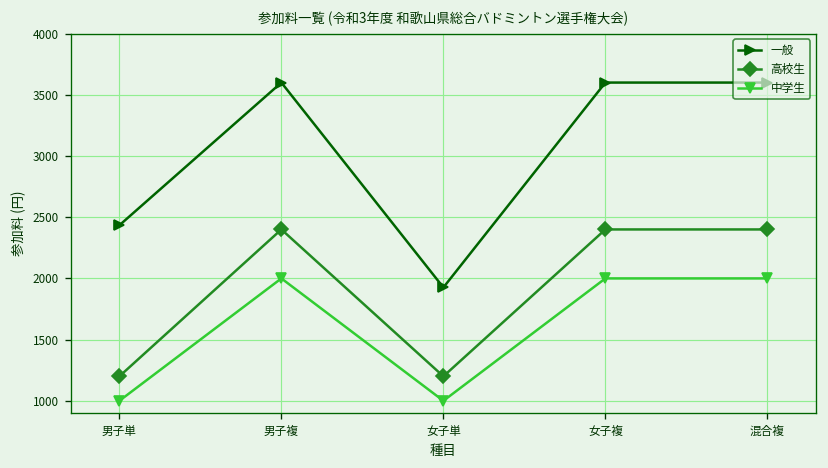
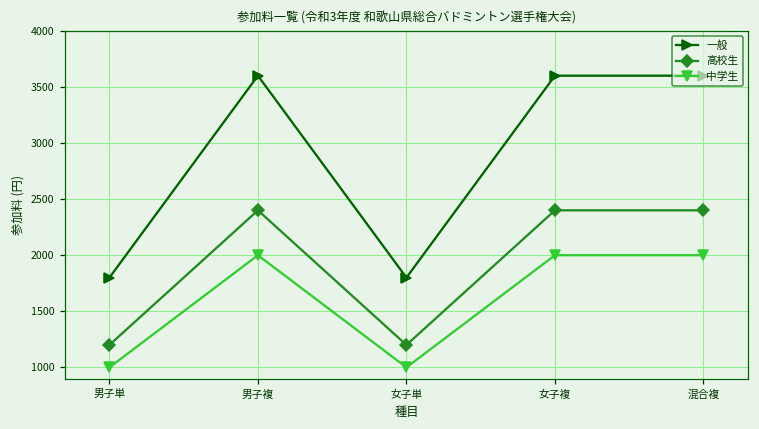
一般, 男子単: 2430 -> 1800
一般, 女子単: 1930 -> 1800
